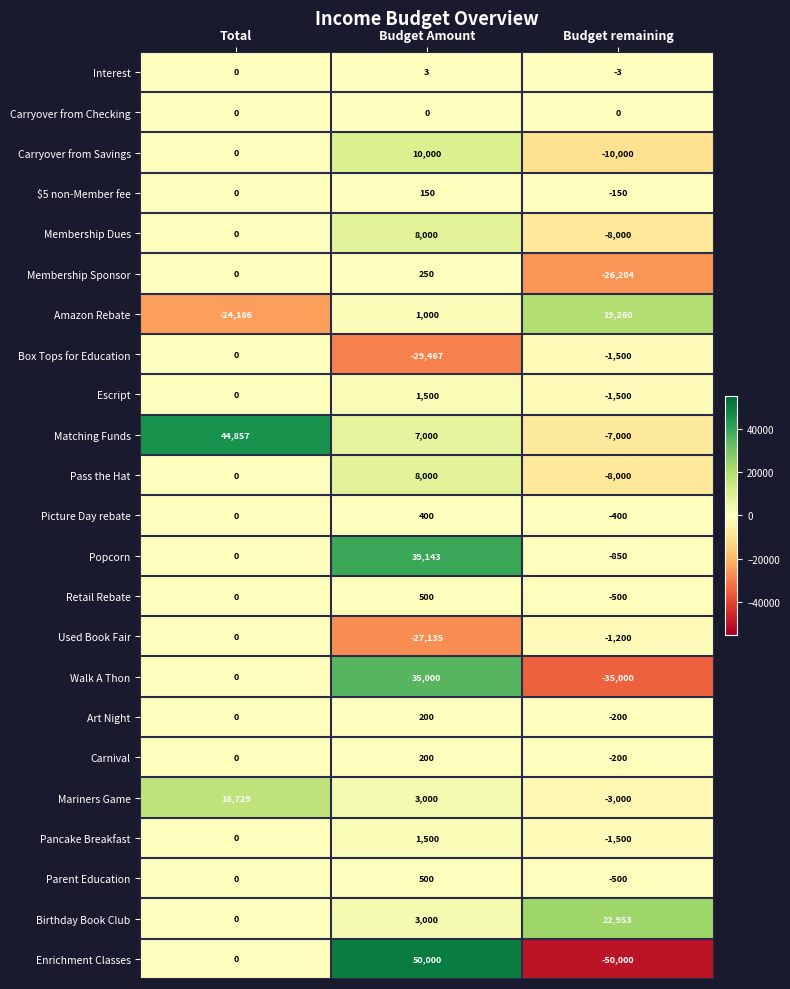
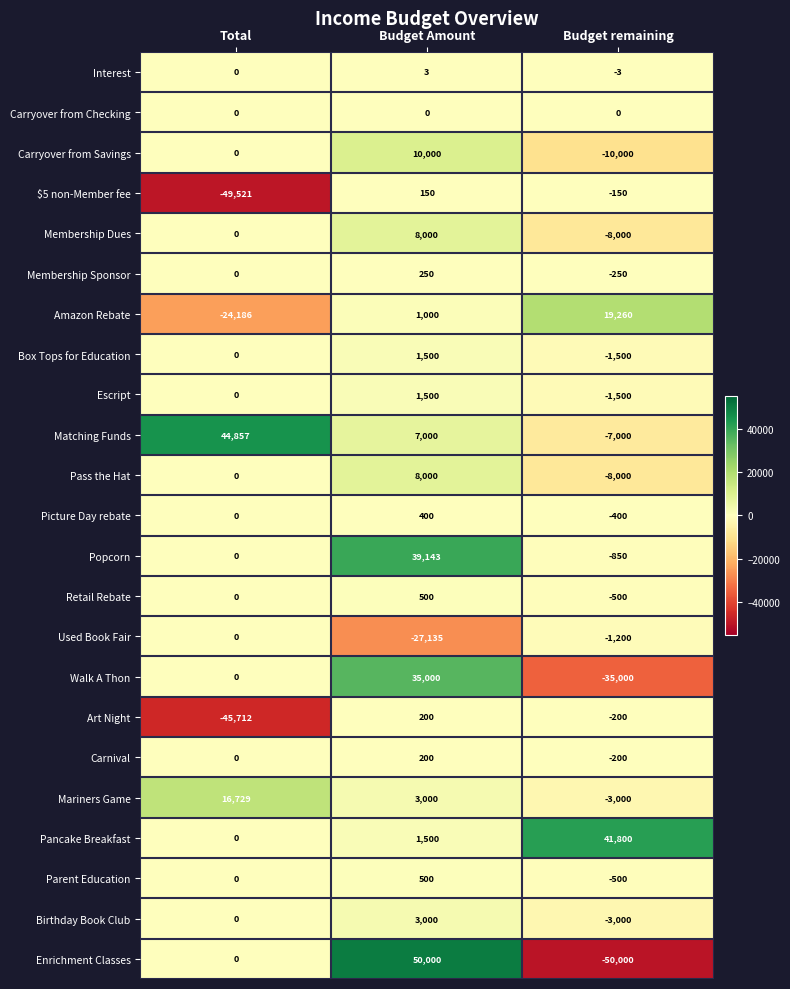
$5 non-Member fee, Total: 0 -> -49,521
Membership Sponsor, Budget remaining: -26,204 -> -250
Box Tops for Education, Budget Amount: -29,467 -> 1,500
Art Night, Total: 0 -> -45,712
Pancake Breakfast, Budget remaining: -1,500 -> 41,800
Birthday Book Club, Budget remaining: 22,953 -> -3,000
